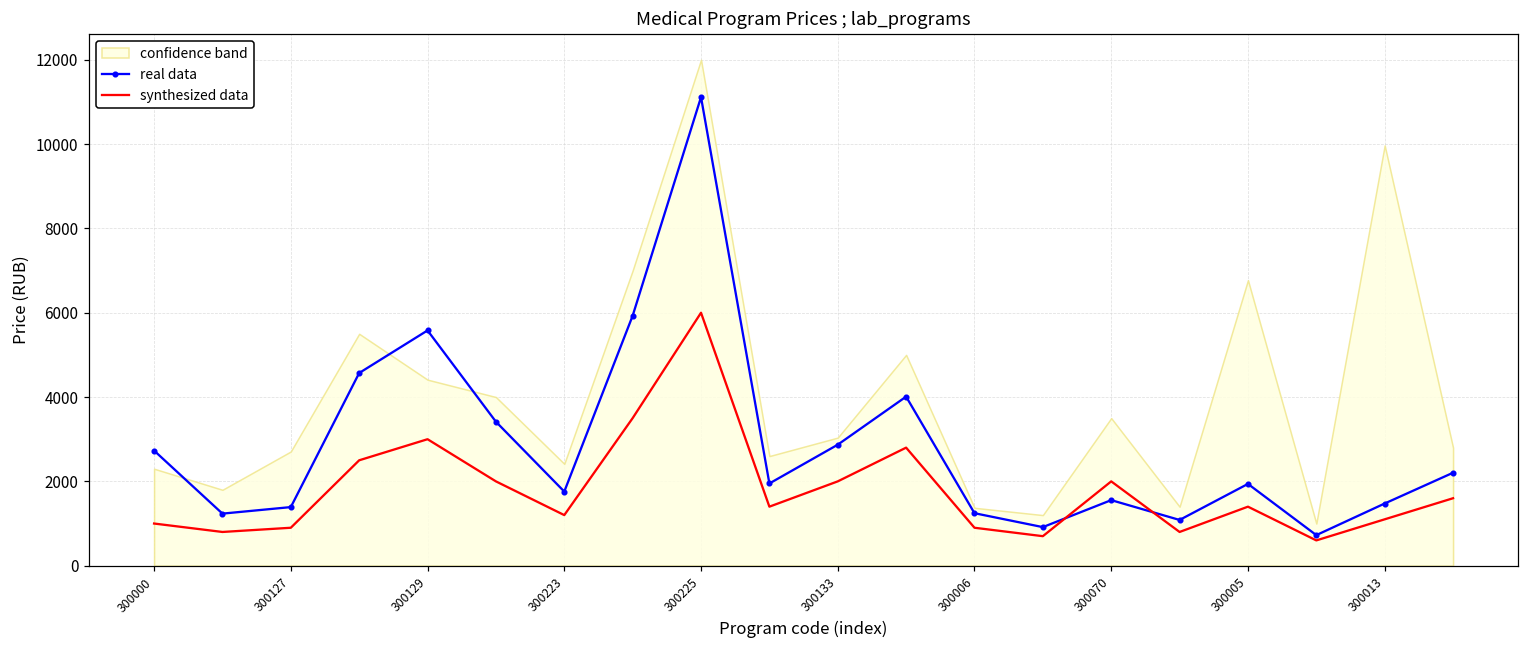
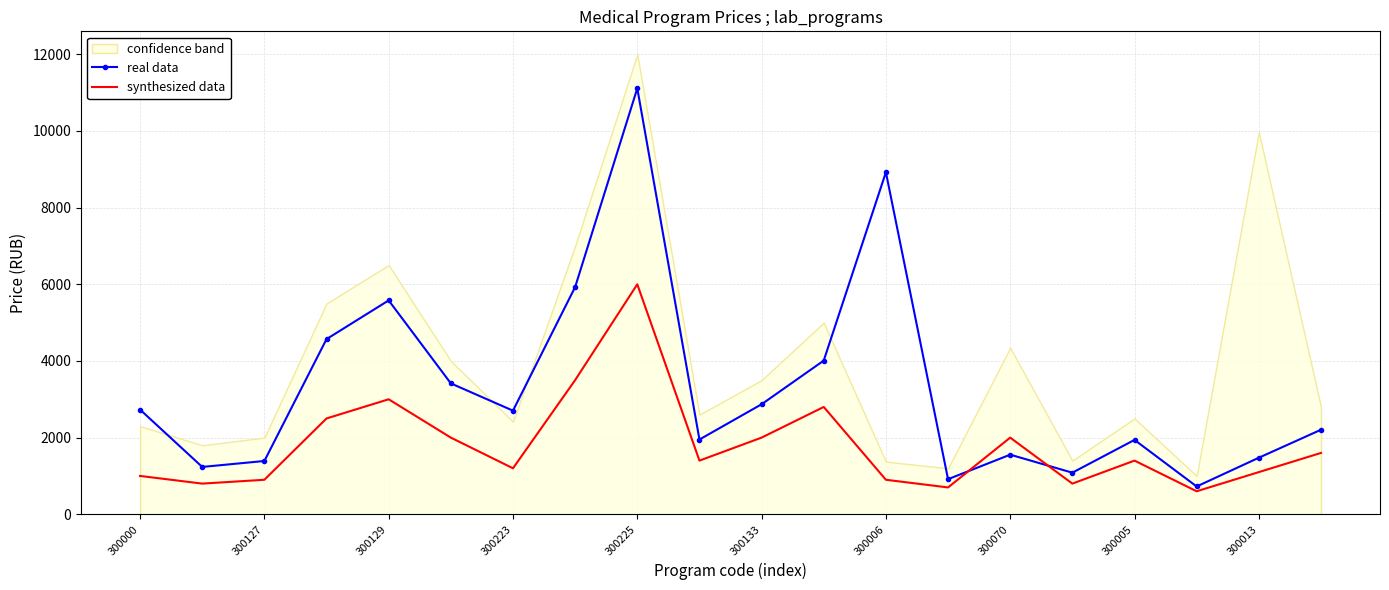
confidence band, 300127: 2700 -> 2000
confidence band, 300129: 4400 -> 6500
real data, 300223: 1800 -> 2700
confidence band, 300133: 3000 -> 3500
real data, 300006: 1200 -> 8900
confidence band, 300070: 3500 -> 4300
confidence band, 300005: 6800 -> 2500
